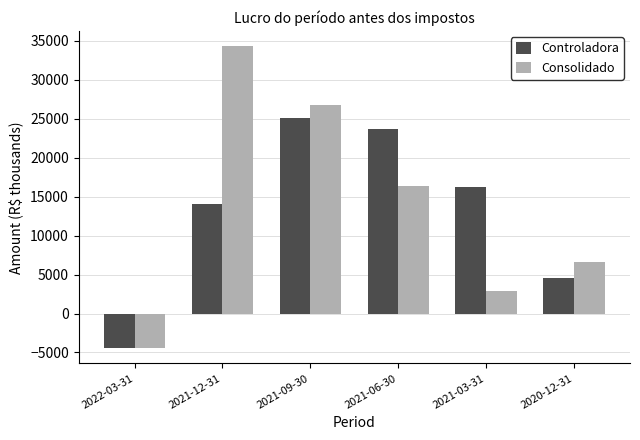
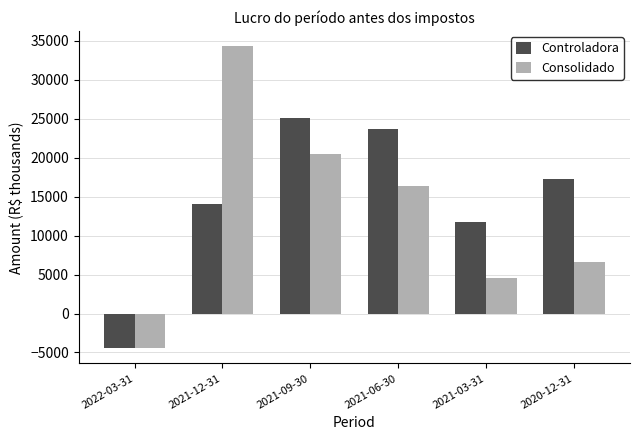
Consolidado, 2021-09-30: 27000 -> 21000
Controladora, 2021-03-31: 16000 -> 12000
Consolidado, 2021-03-31: 3000 -> 5000
Controladora, 2020-12-31: 5000 -> 17000
